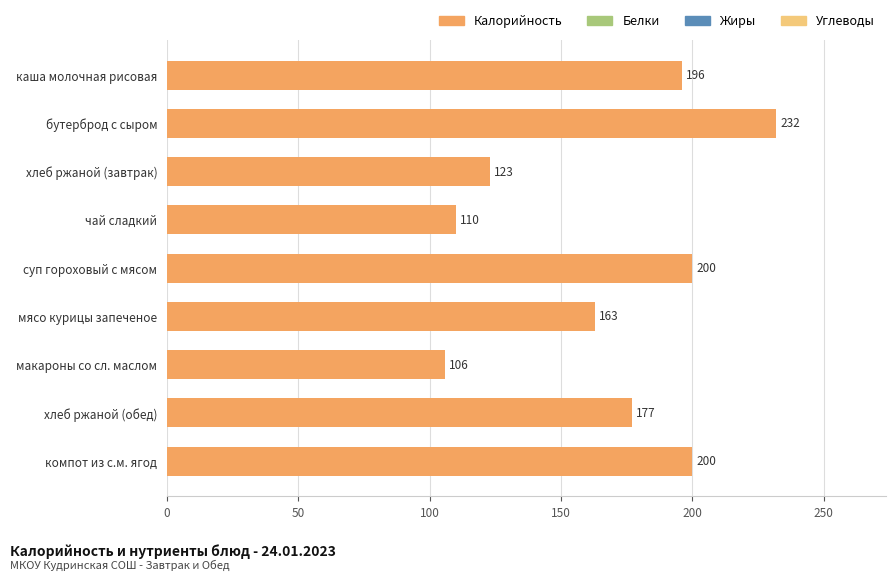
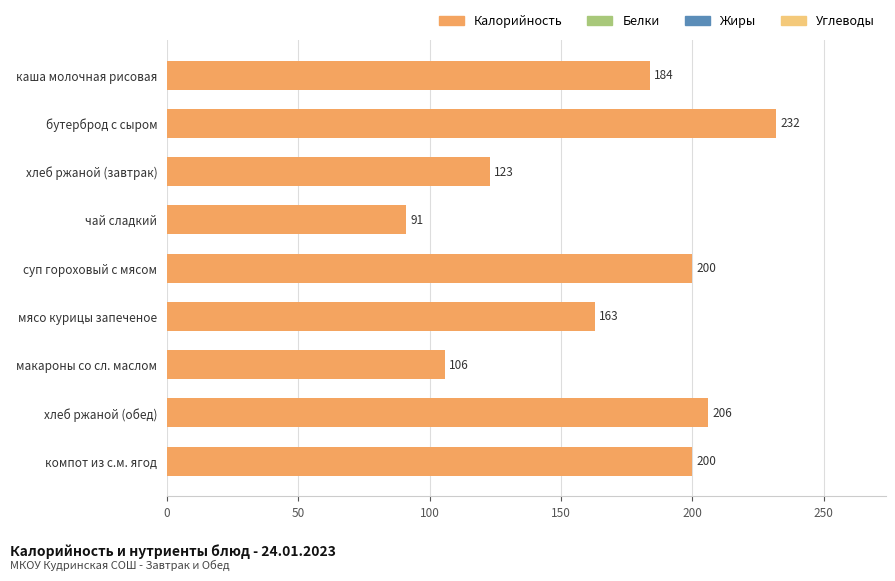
каша молочная рисовая: 196 -> 184
чай сладкий: 110 -> 91
хлеб ржаной (обед): 177 -> 206
